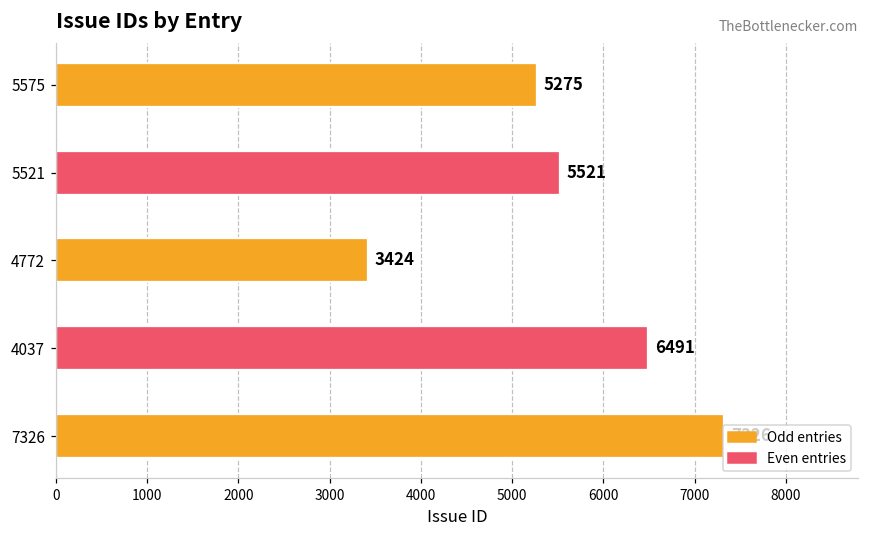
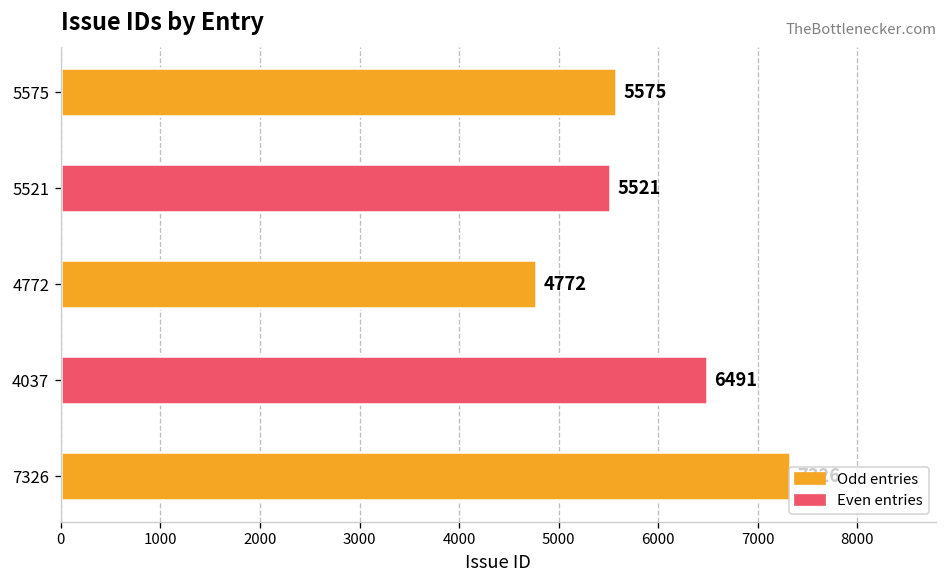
5575: 5275 -> 5575
4772: 3424 -> 4772
